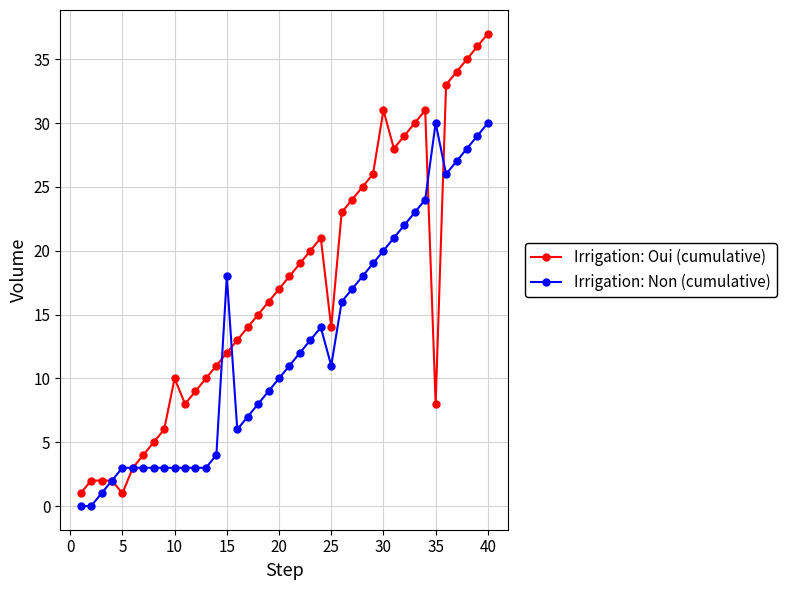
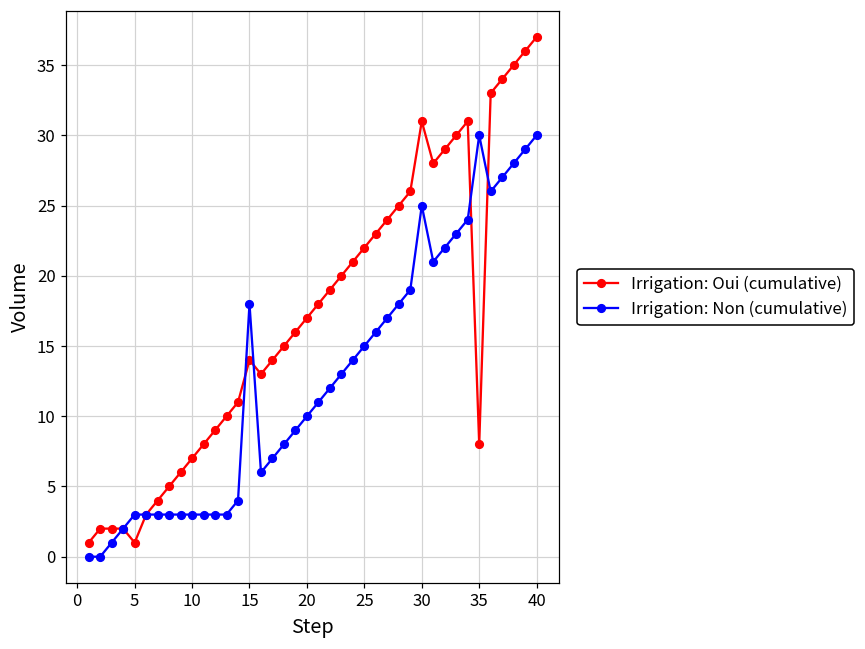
Irrigation: Oui (cumulative), 10: 10 -> 7
Irrigation: Oui (cumulative), 15: 12 -> 14
Irrigation: Oui (cumulative), 25: 14 -> 22
Irrigation: Non (cumulative), 25: 11 -> 15
Irrigation: Non (cumulative), 30: 20 -> 25
